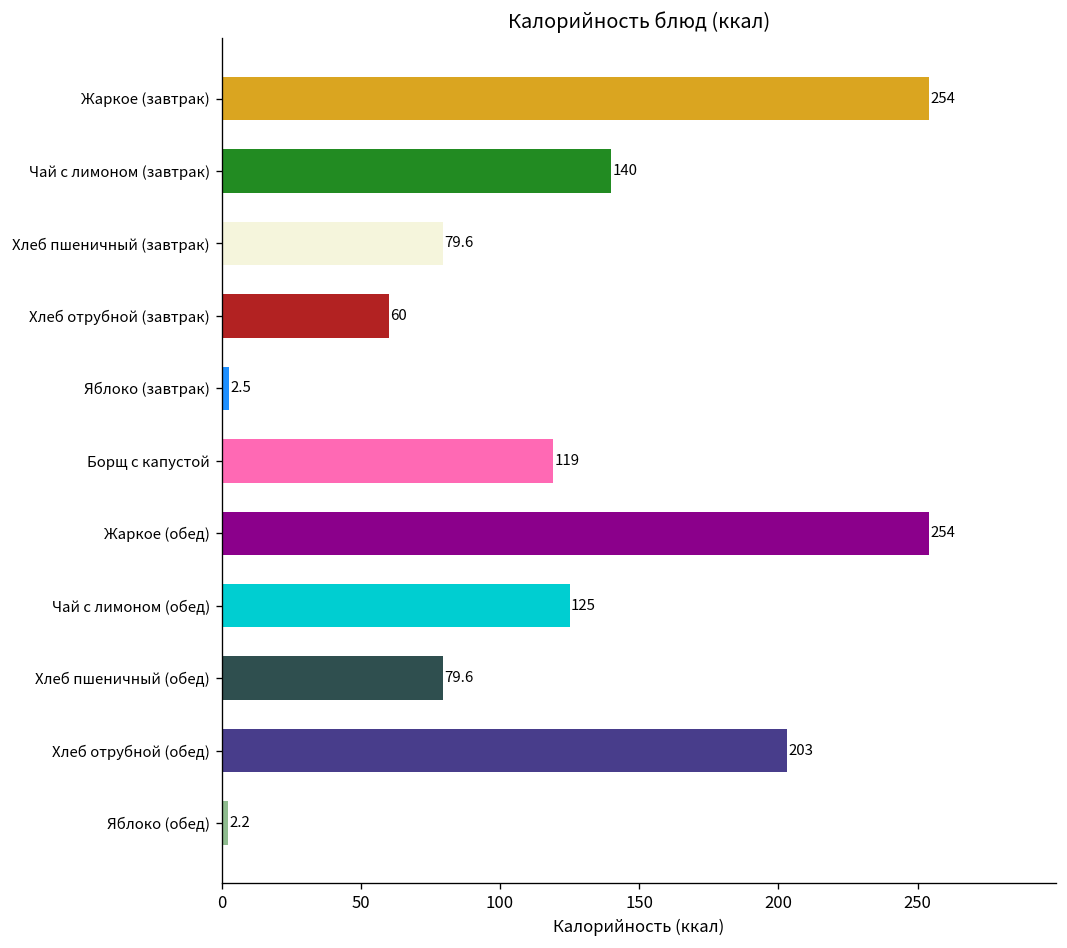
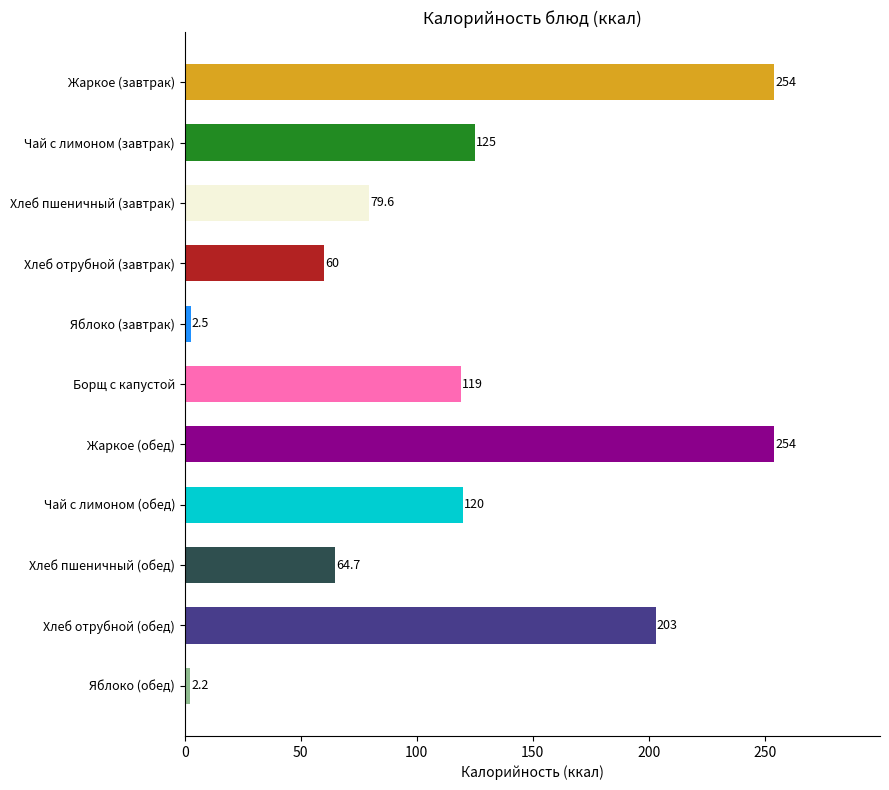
Чай с лимоном (завтрак): 140 -> 125
Чай с лимоном (обед): 125 -> 120
Хлеб пшеничный (обед): 79.6 -> 64.7
